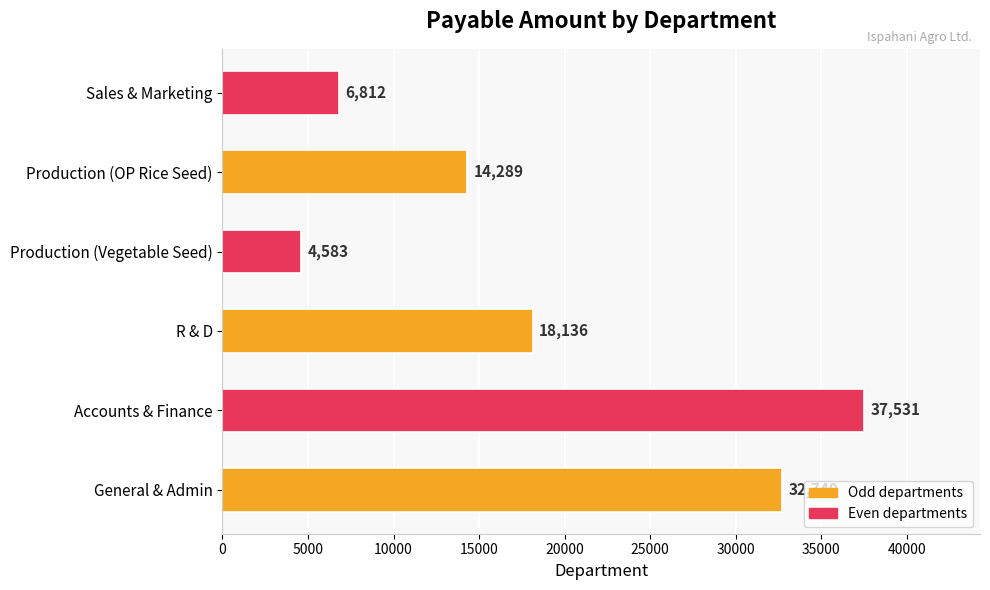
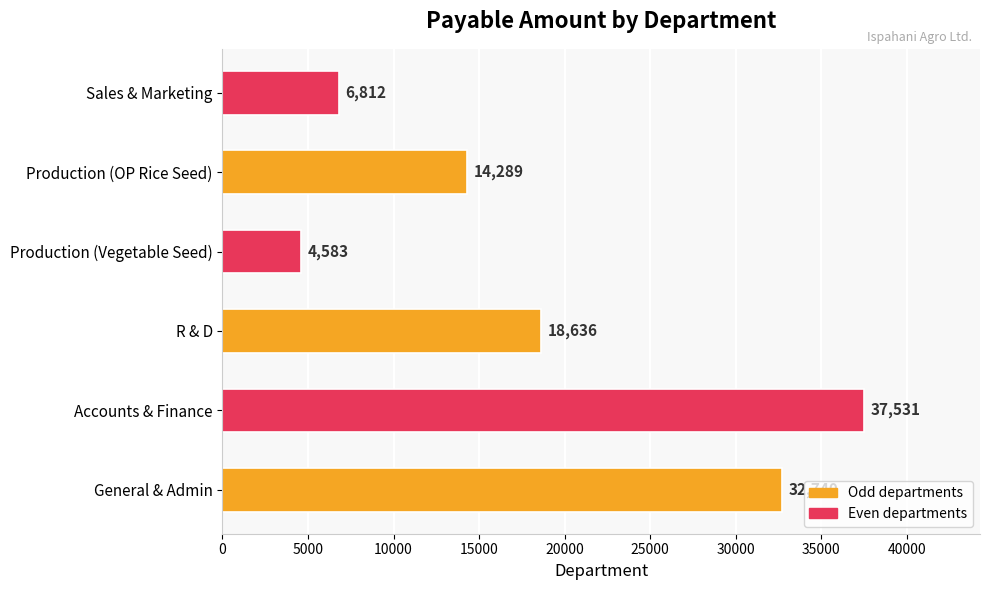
R & D: 18,136 -> 18,636
